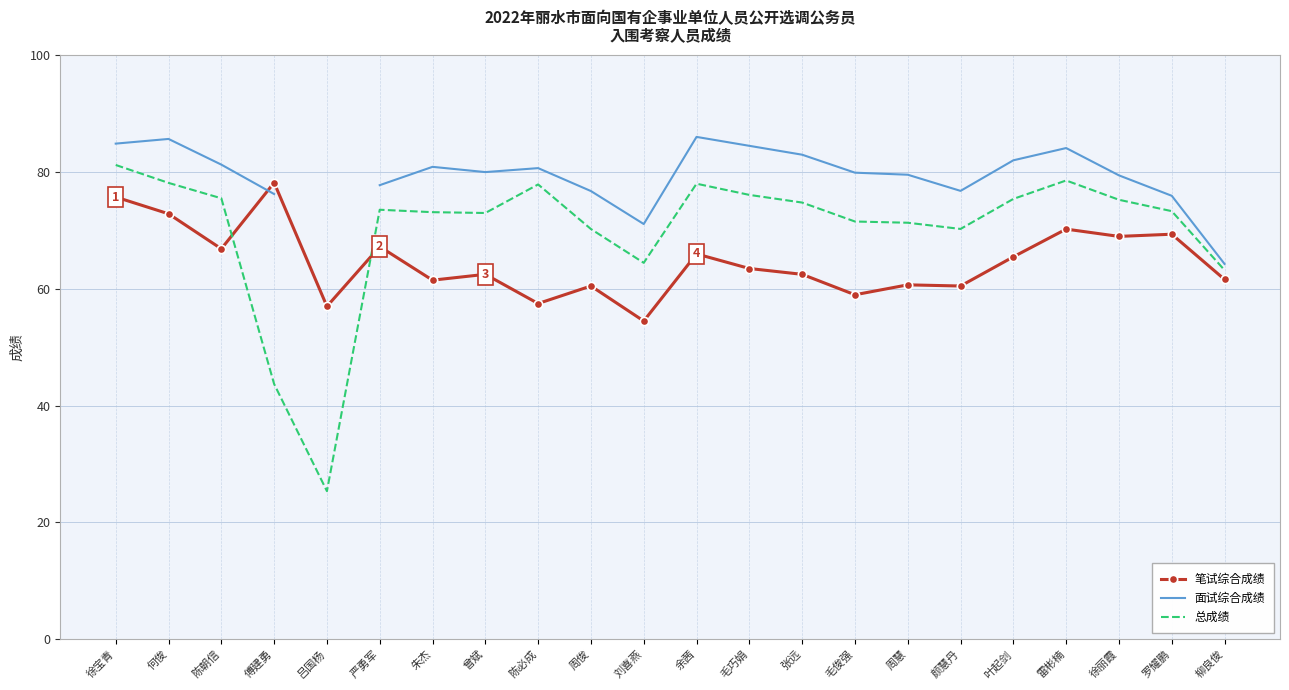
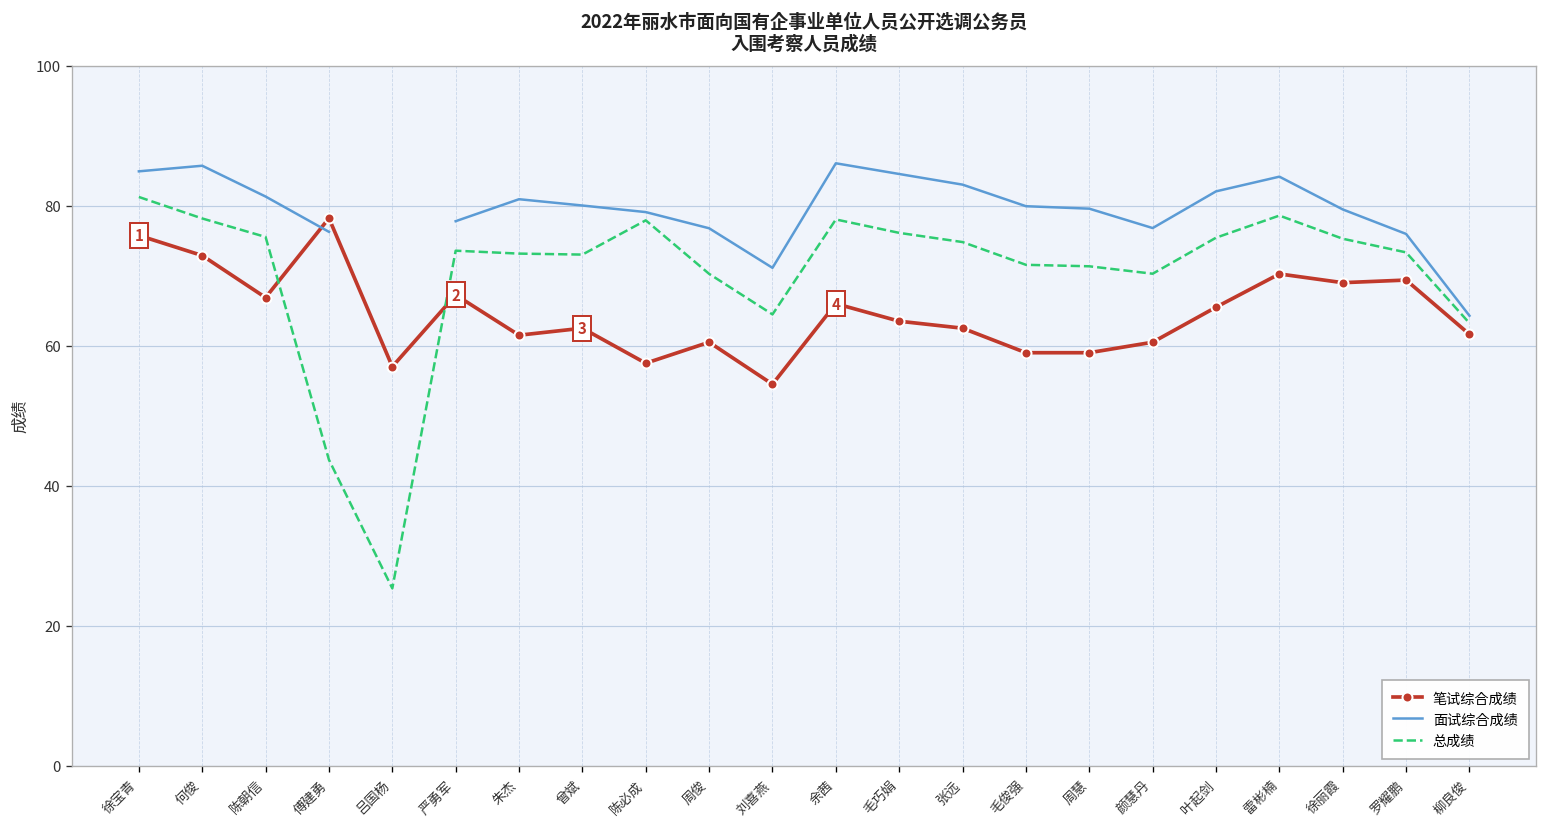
面试综合成绩, 陈必成: 81 -> 79
笔试综合成绩, 周慧: 61 -> 59
